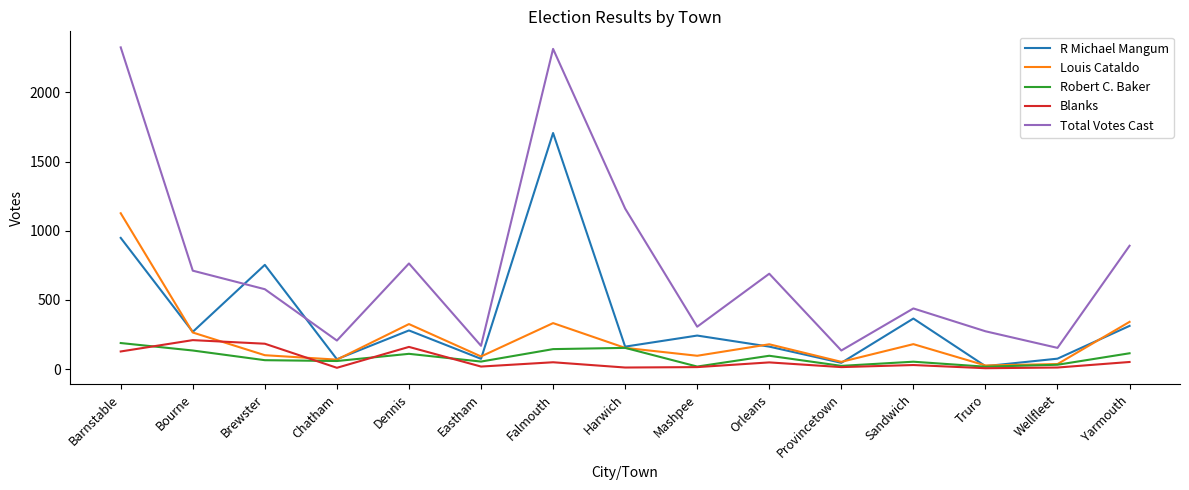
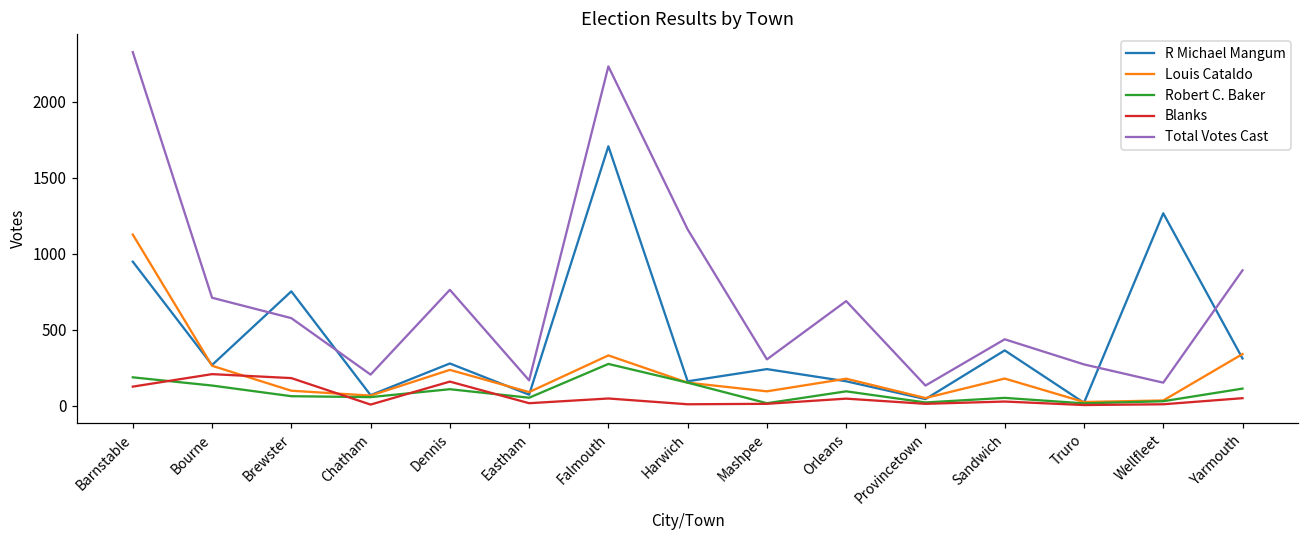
Louis Cataldo, Dennis: 330 -> 240
Robert C. Baker, Falmouth: 140 -> 280
Total Votes Cast, Falmouth: 2310 -> 2230
R Michael Mangum, Wellfleet: 80 -> 1270
